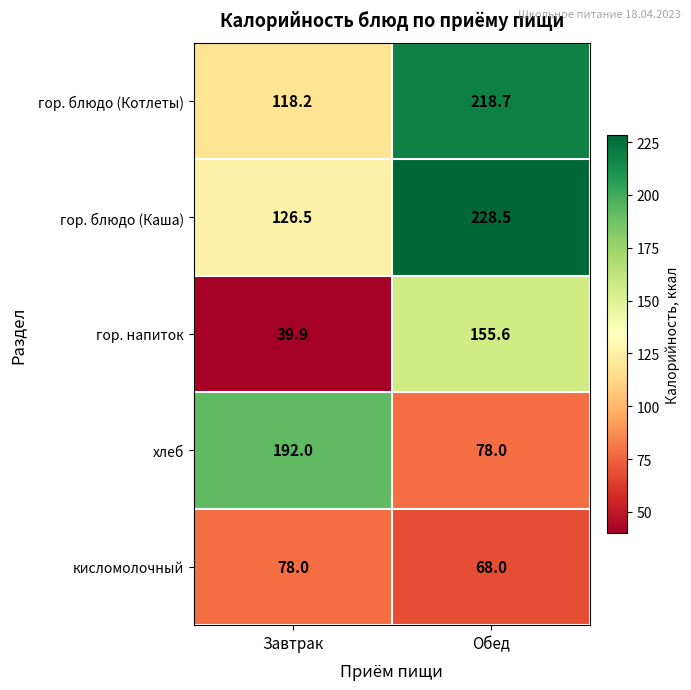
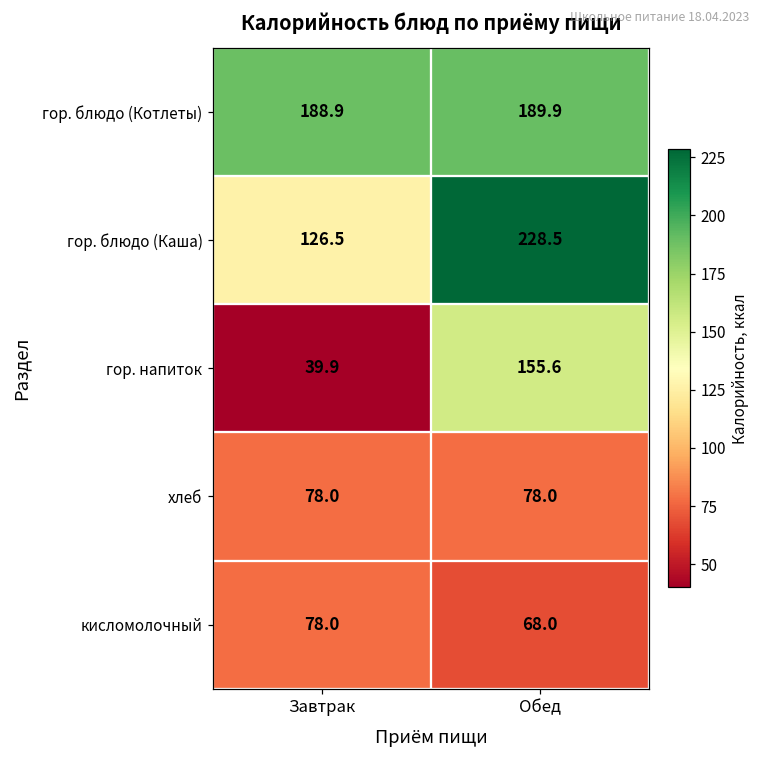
гор. блюдо (Котлеты), Завтрак: 118.2 -> 188.9
гор. блюдо (Котлеты), Обед: 218.7 -> 189.9
хлеб, Завтрак: 192.0 -> 78.0
